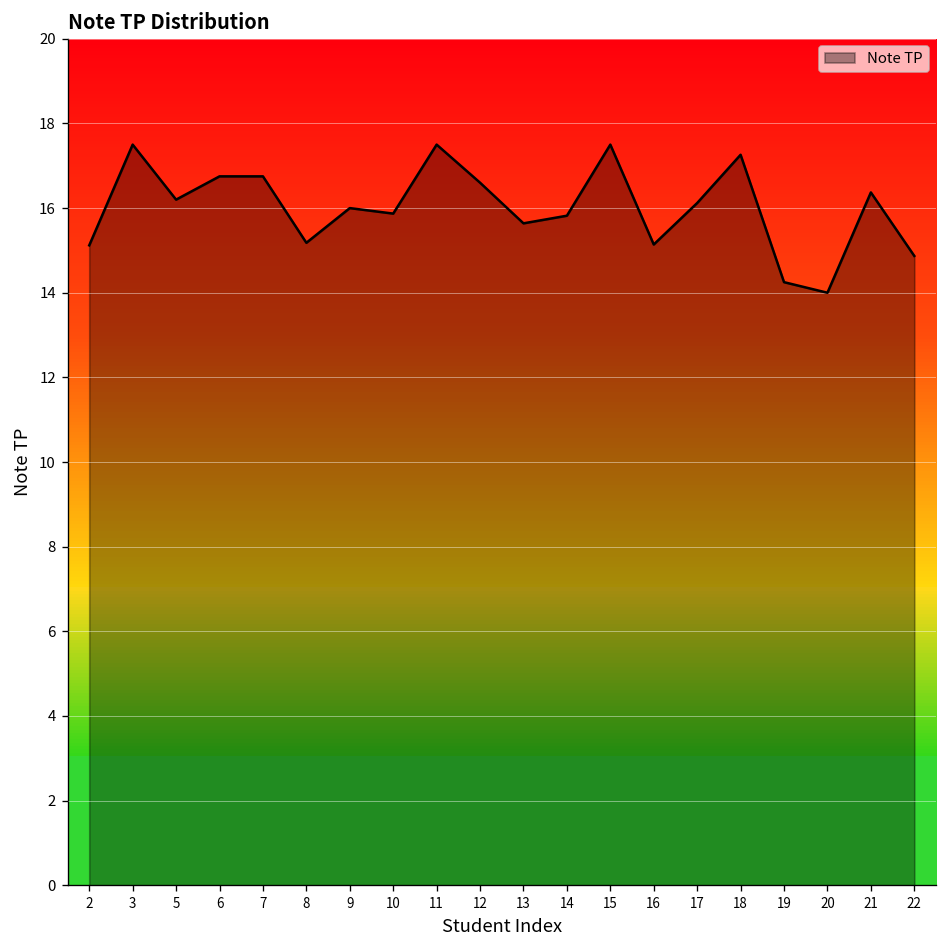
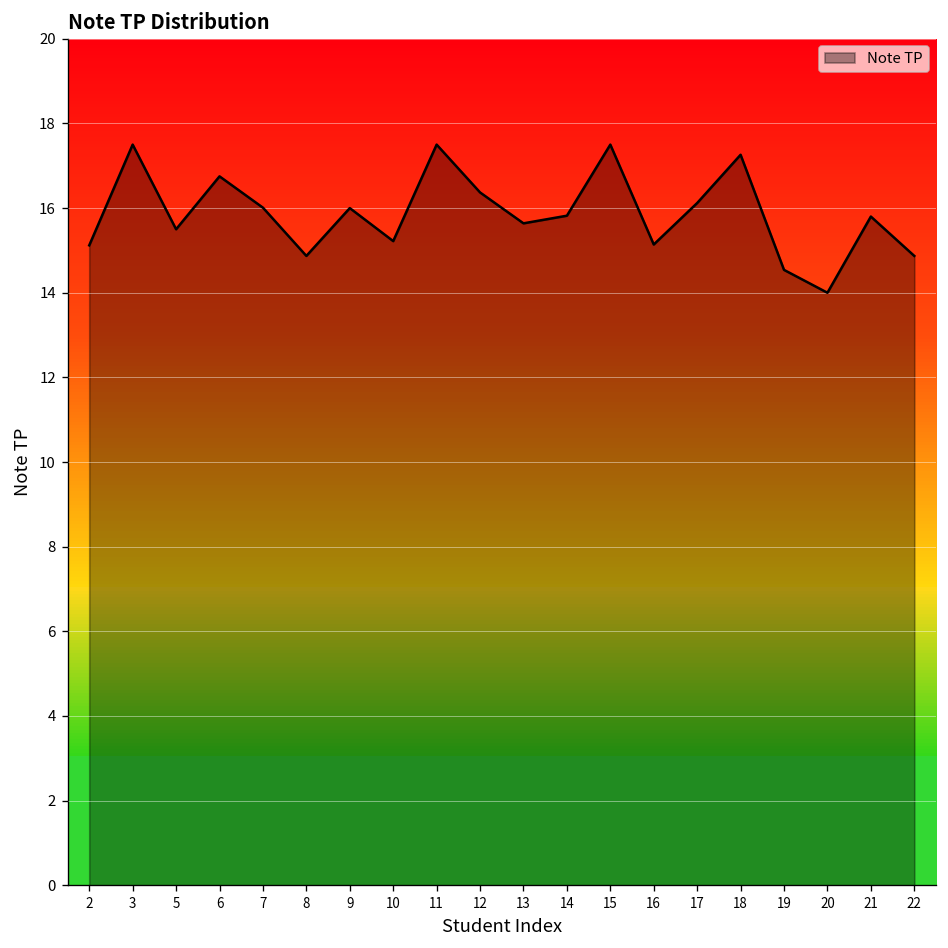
5: 16.2 -> 15.5
7: 16.8 -> 16.0
8: 15.2 -> 14.9
10: 15.9 -> 15.2
12: 16.6 -> 16.4
19: 14.3 -> 14.5
21: 16.4 -> 15.8
